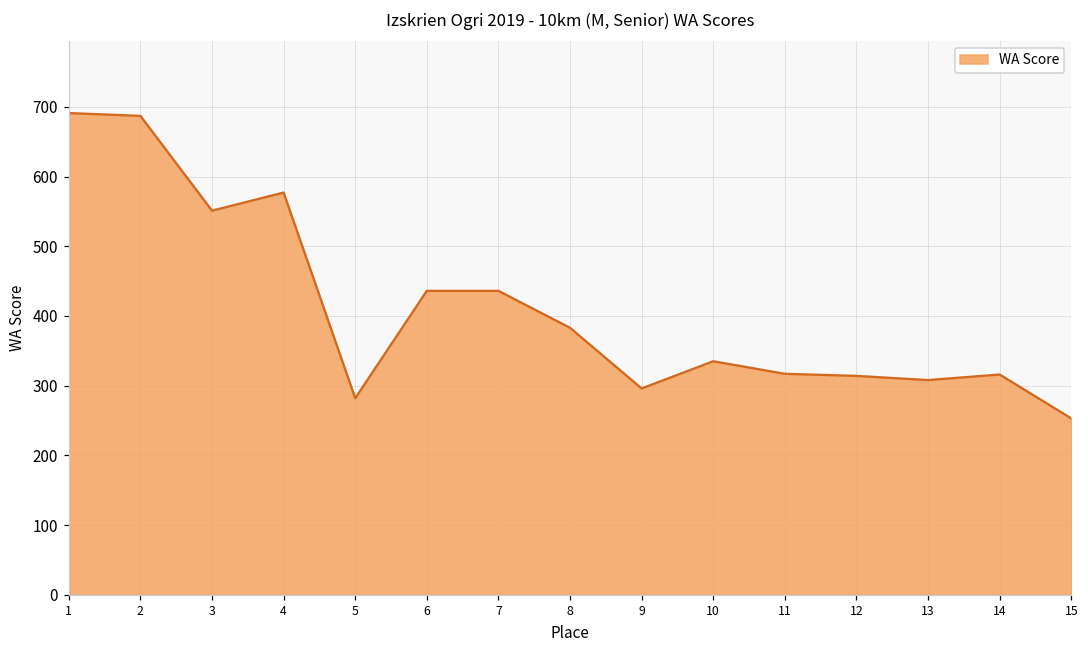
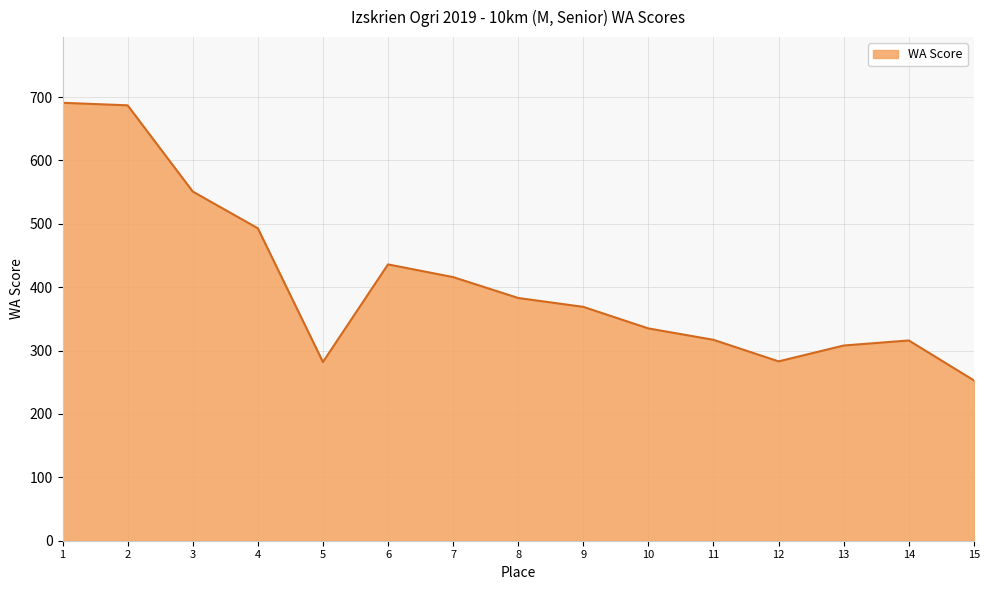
4: 580 -> 490
7: 440 -> 420
9: 300 -> 370
12: 310 -> 280
